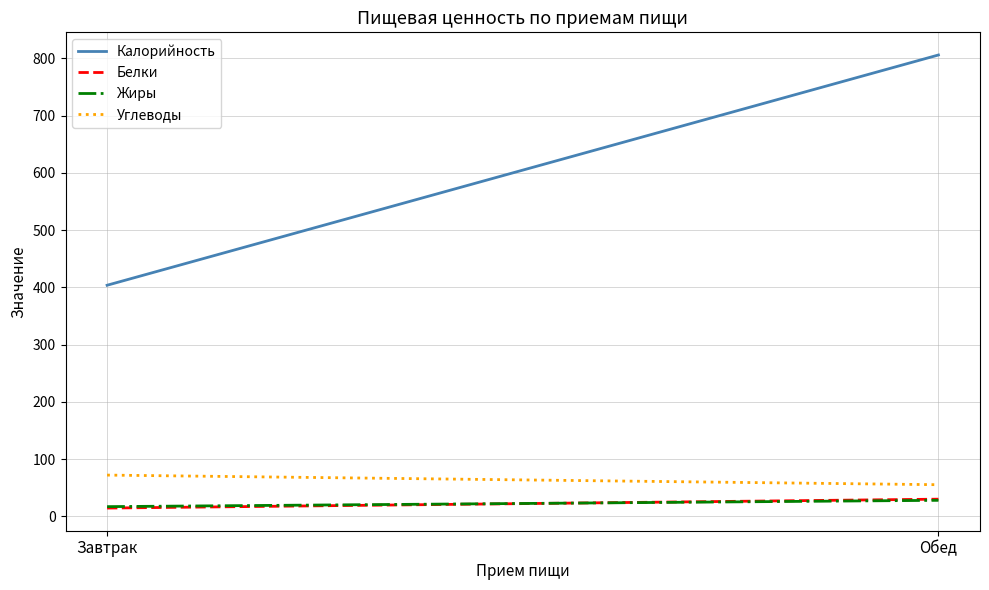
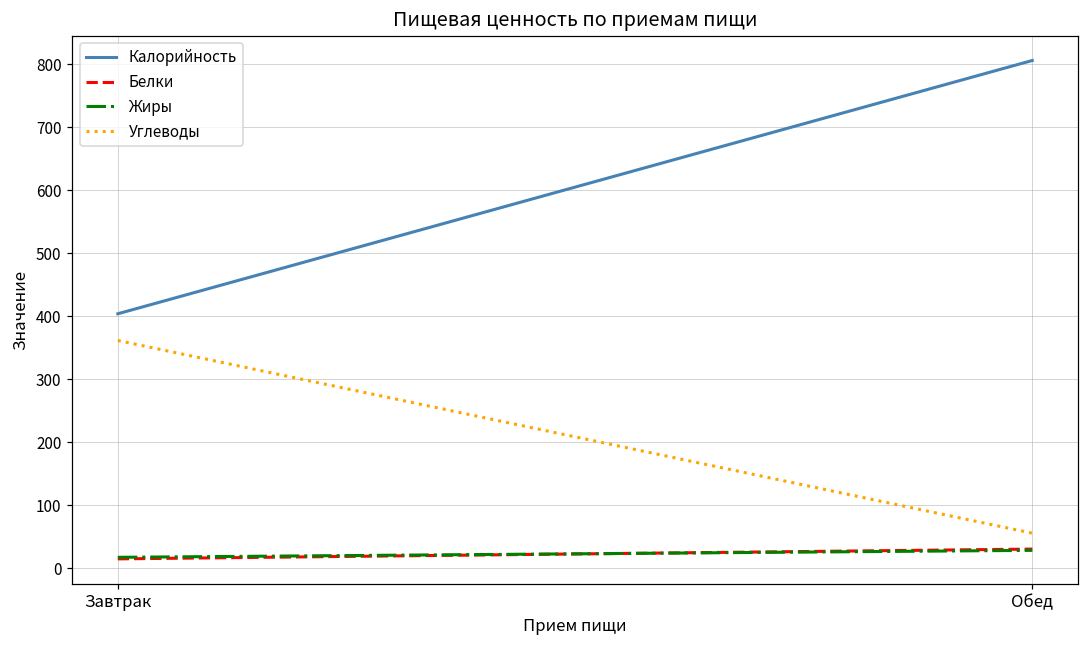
Углеводы, Завтрак: 70 -> 360
